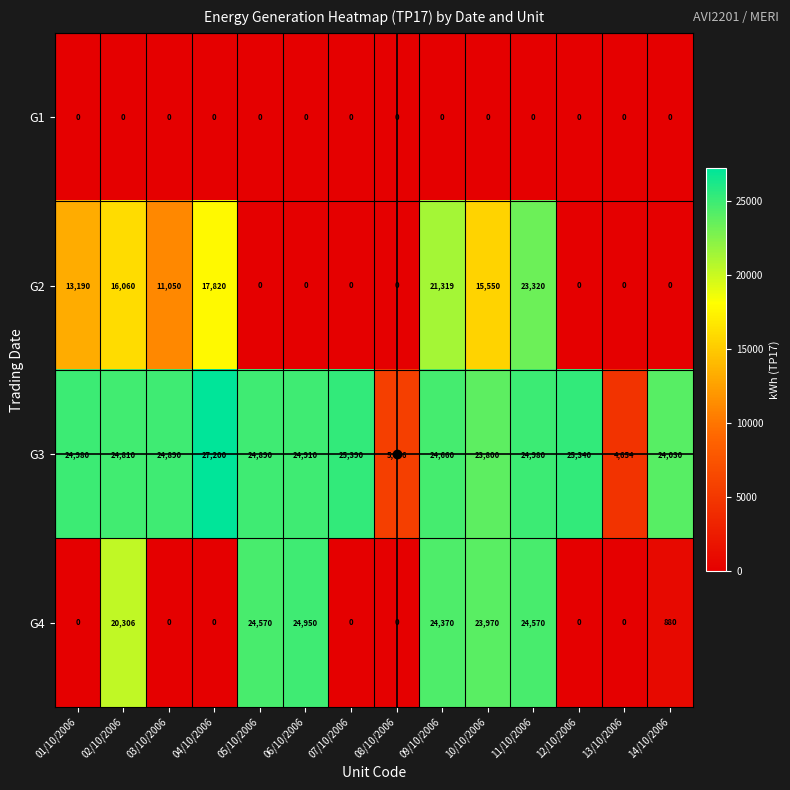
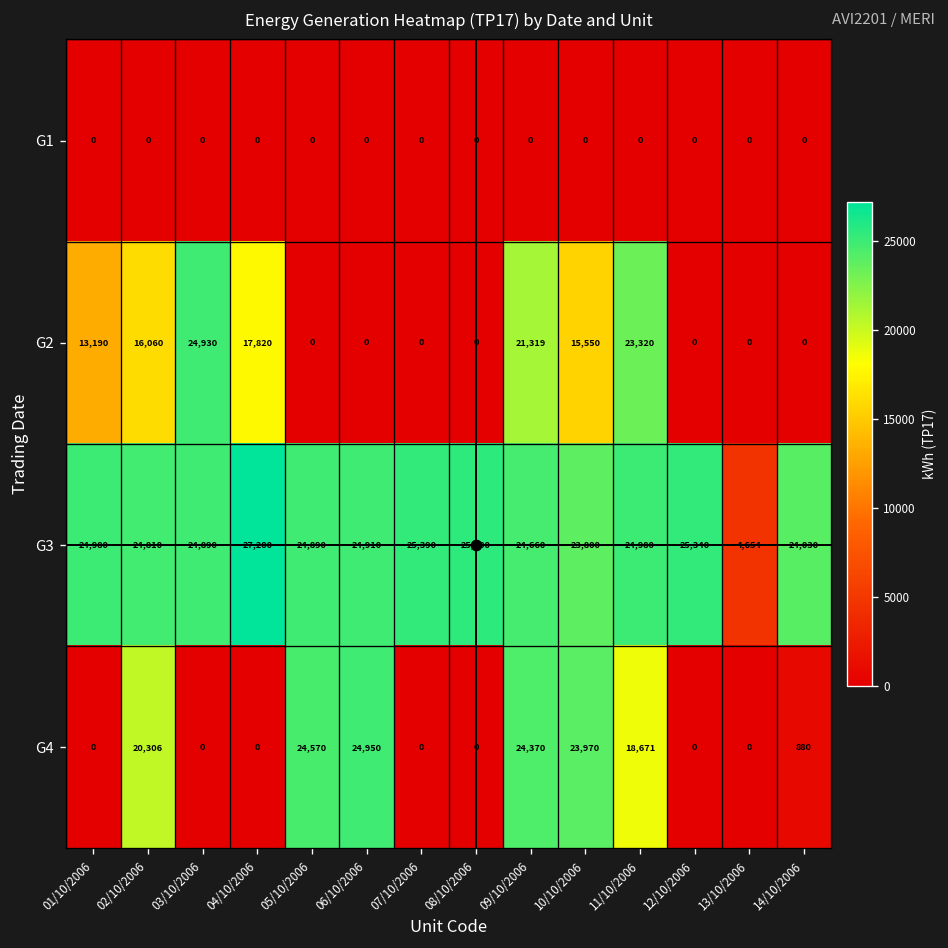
G2, 03/10/2006: 11,050 -> 24,930
G3, 08/10/2006: 5,676 -> 25,500
G4, 11/10/2006: 24,570 -> 18,671
